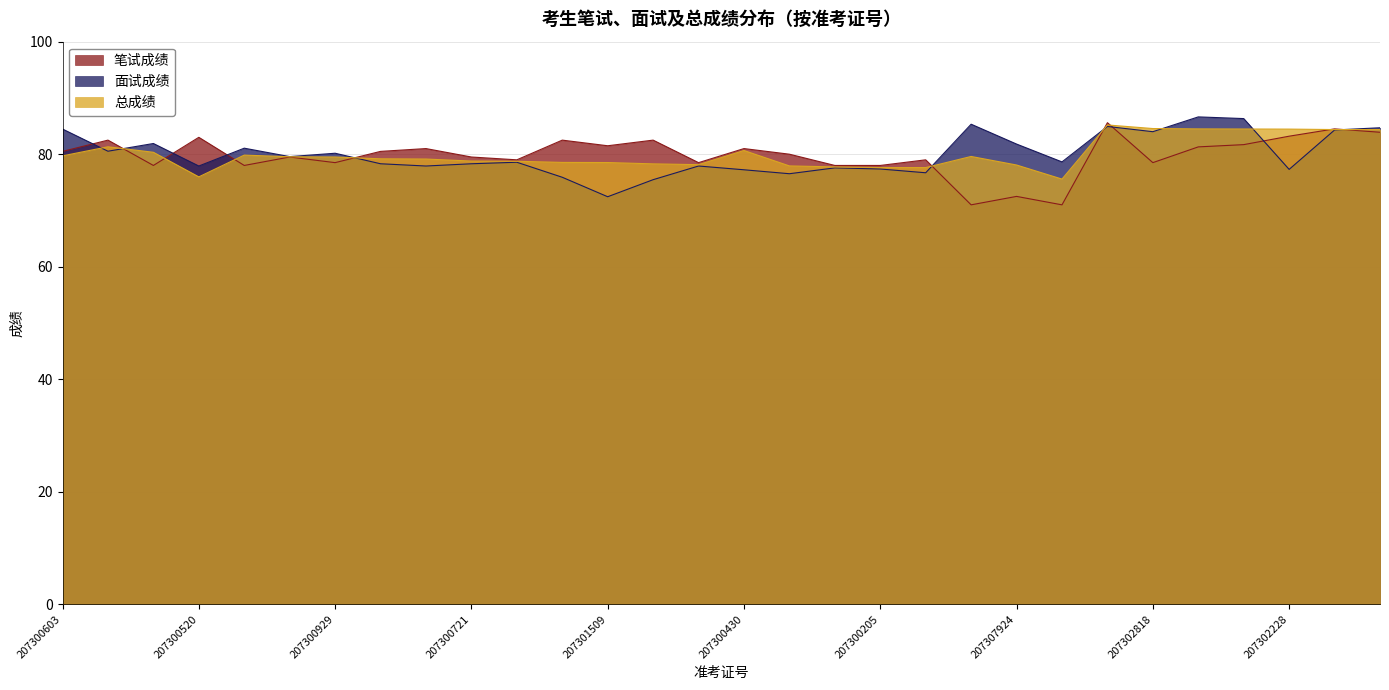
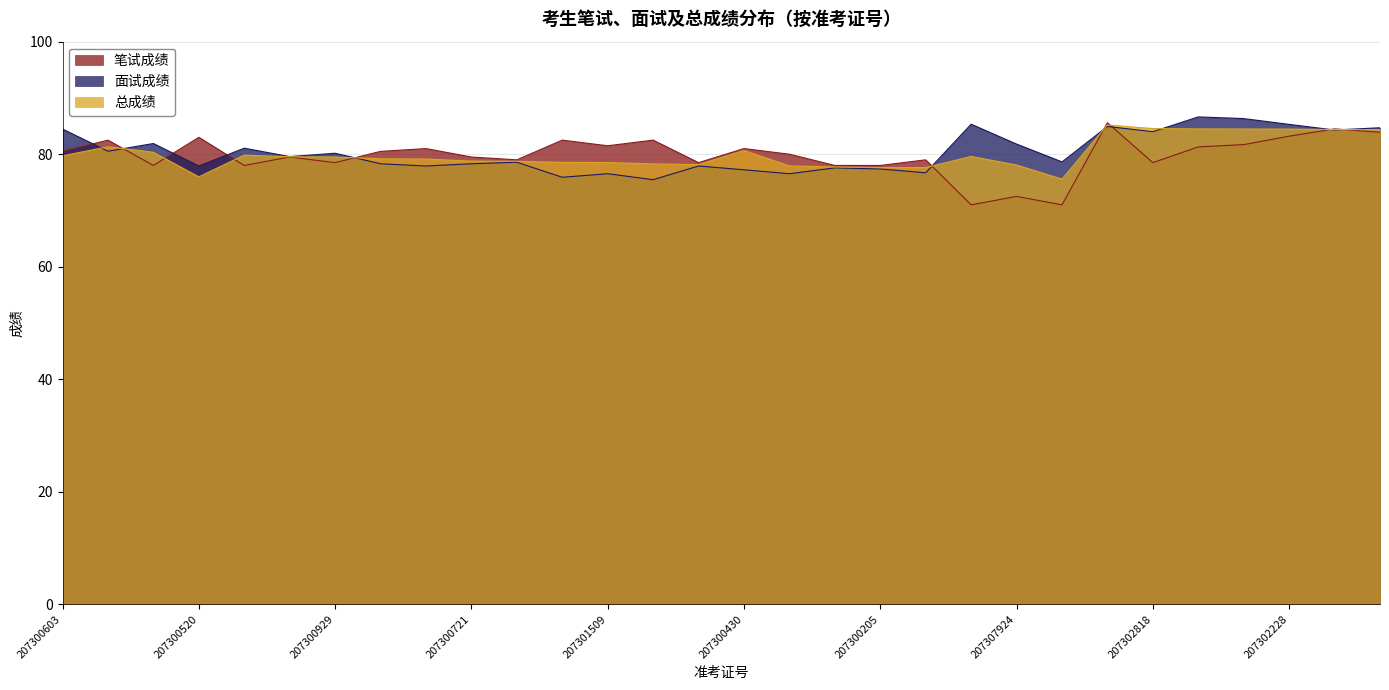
面试成绩, 207301509: 72 -> 77
面试成绩, 207302228: 77 -> 85
